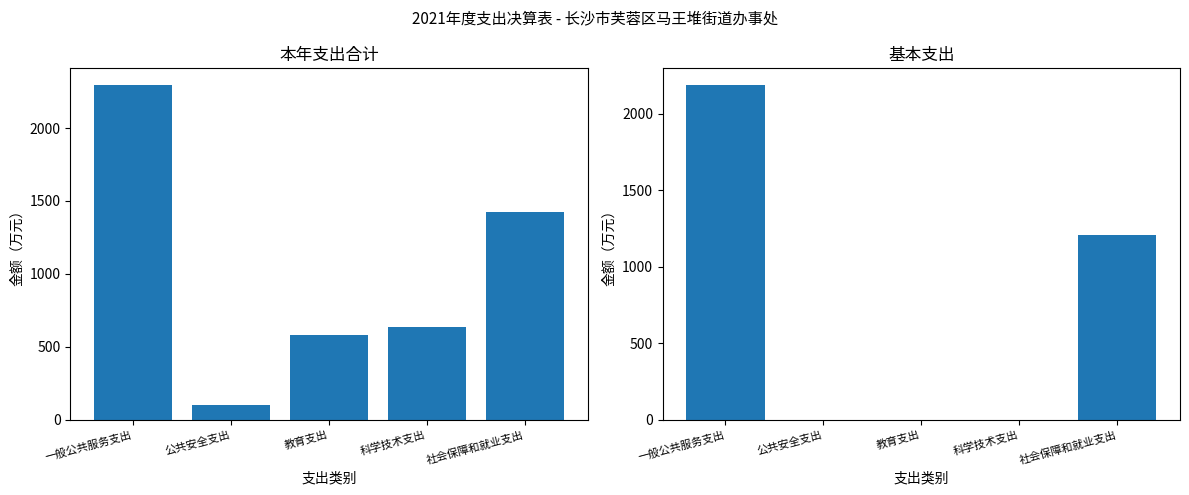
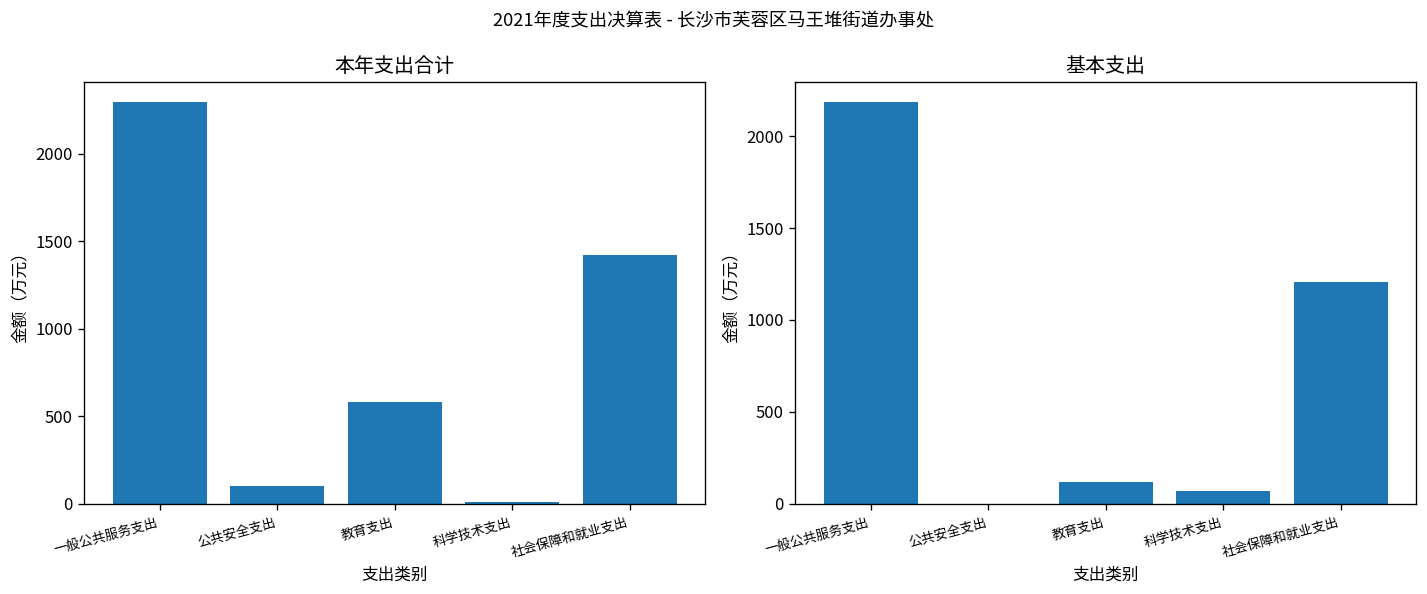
本年支出合计, 科学技术支出: 640 -> 10
基本支出, 教育支出: 0 -> 120
基本支出, 科学技术支出: 0 -> 70
